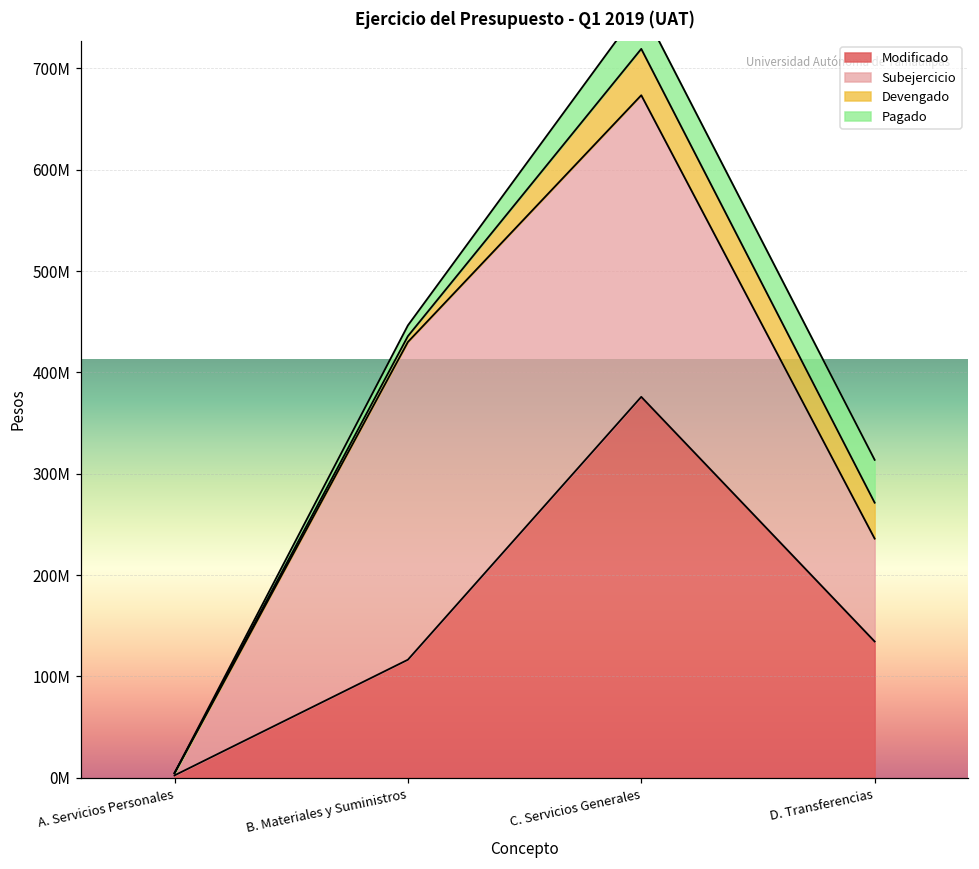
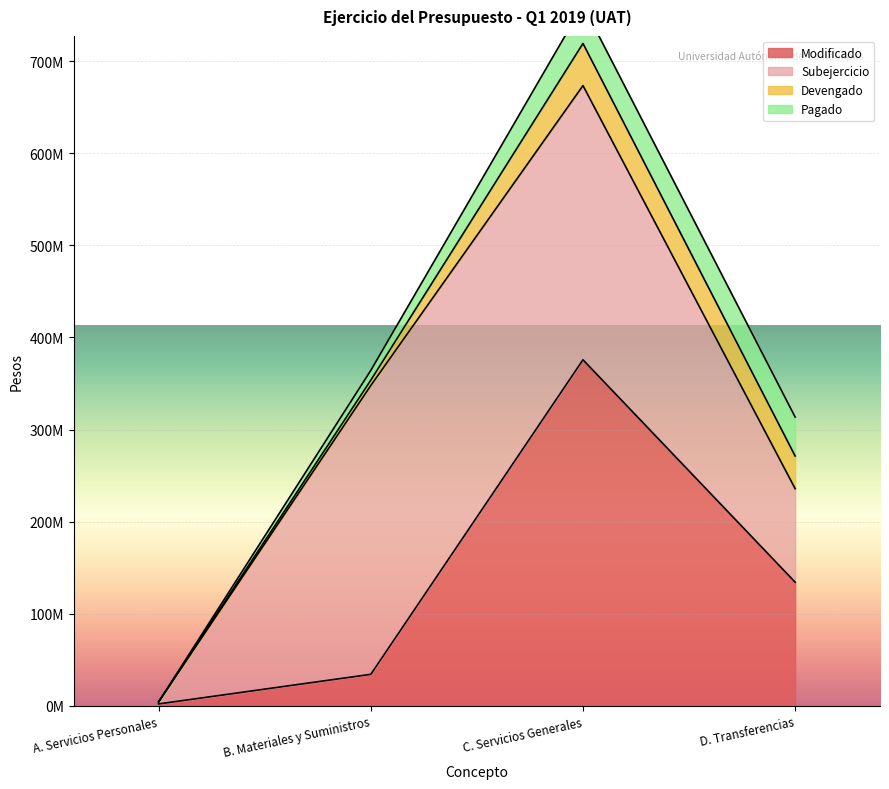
Modificado, B. Materiales y Suministros: 120000000 -> 30000000
